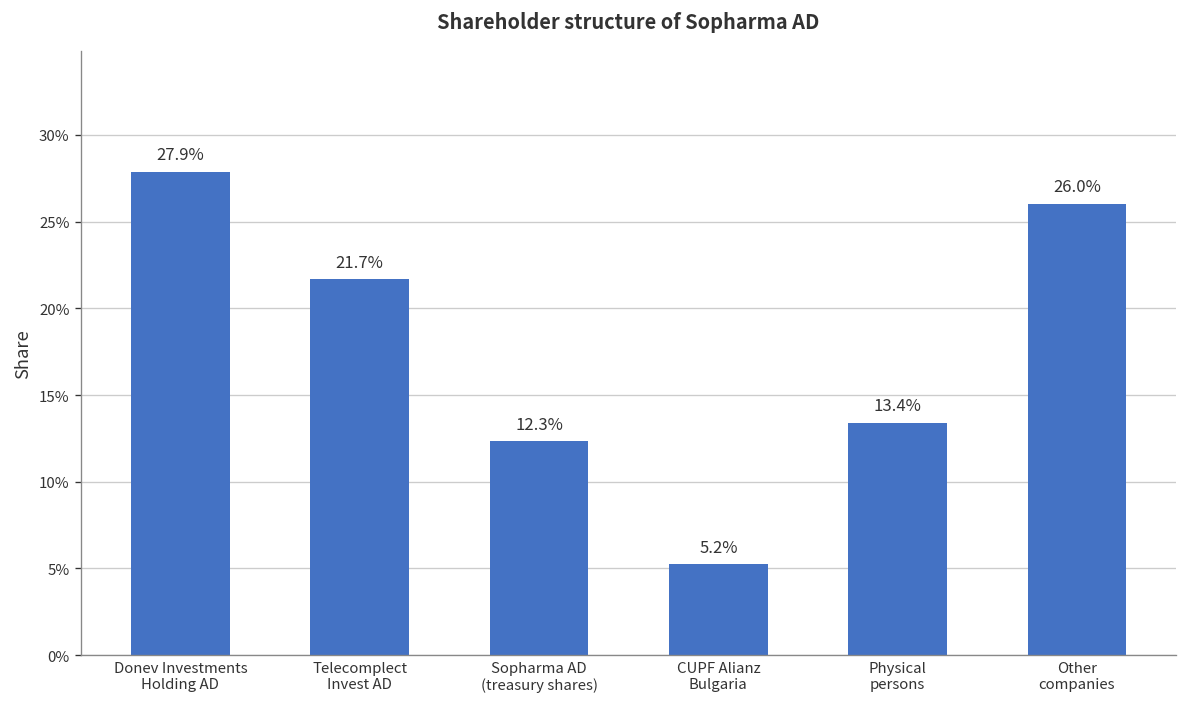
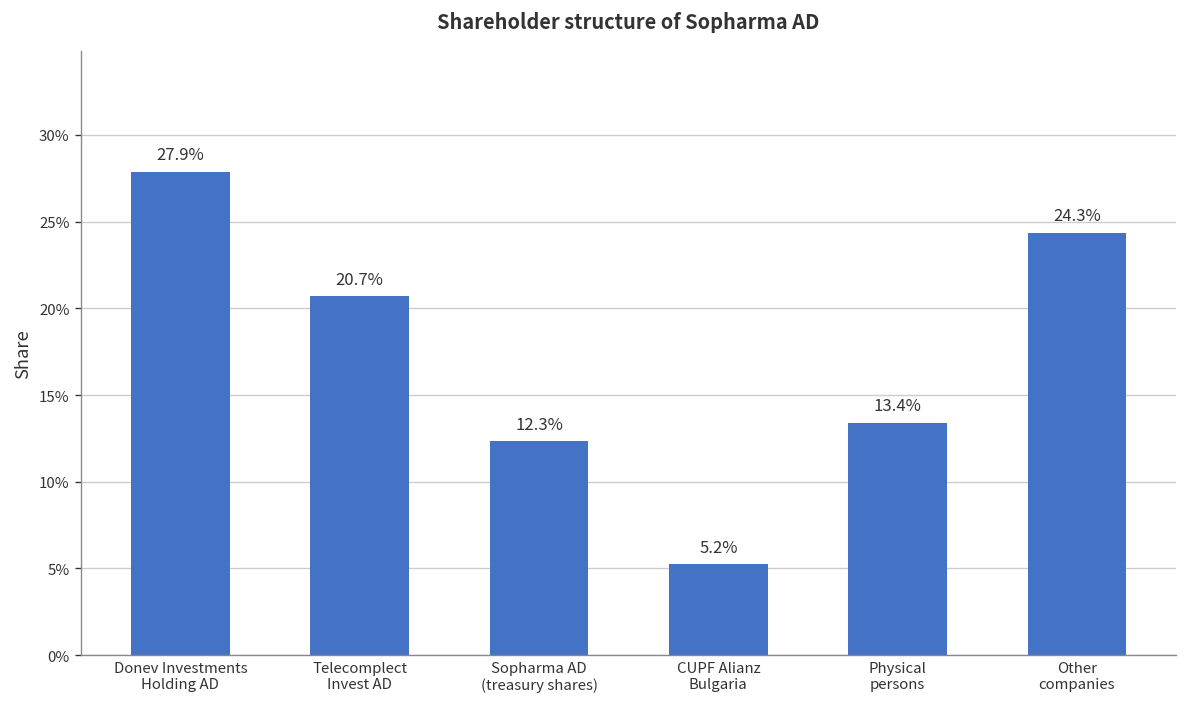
Telecomplect Invest AD: 21.7% -> 20.7%
Other companies: 26.0% -> 24.3%
